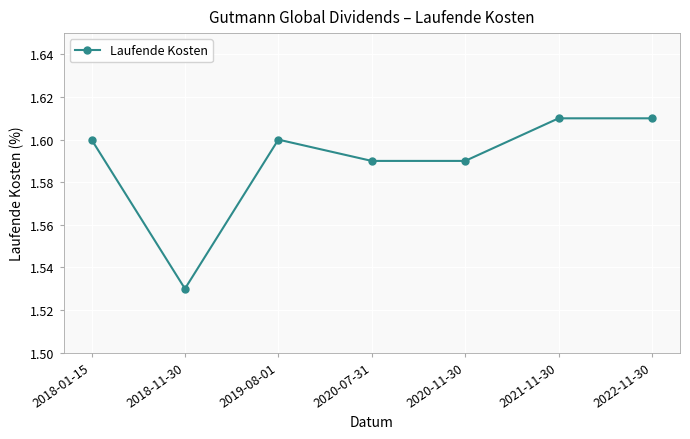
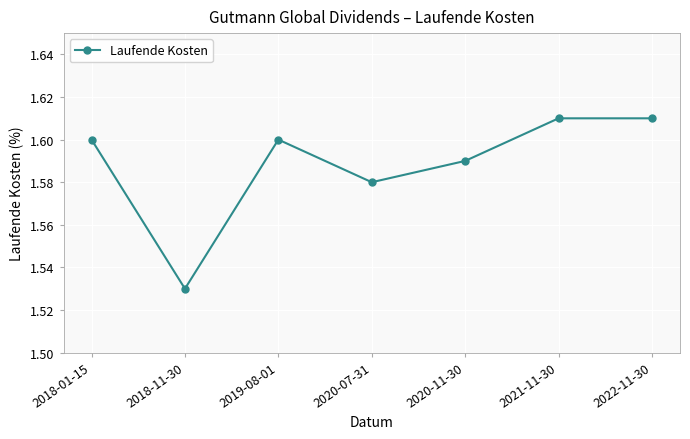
2020-07-31: 1.59 -> 1.58
